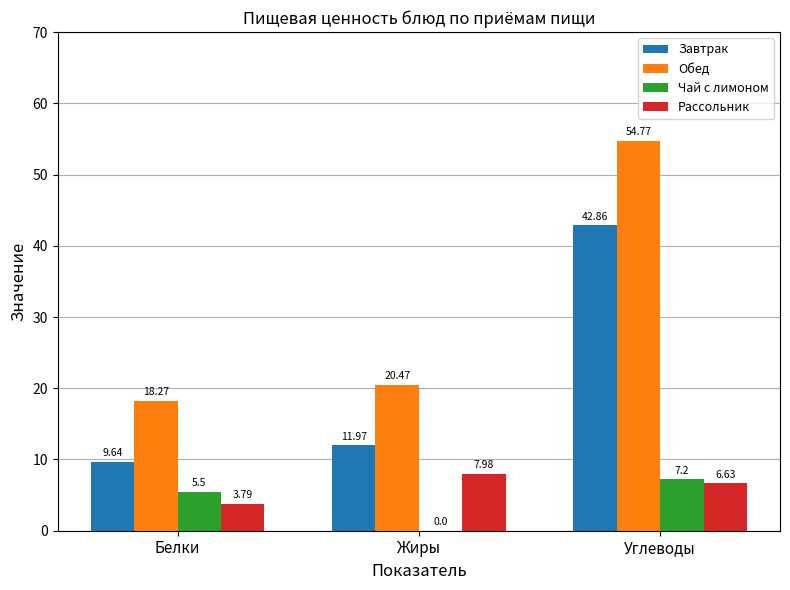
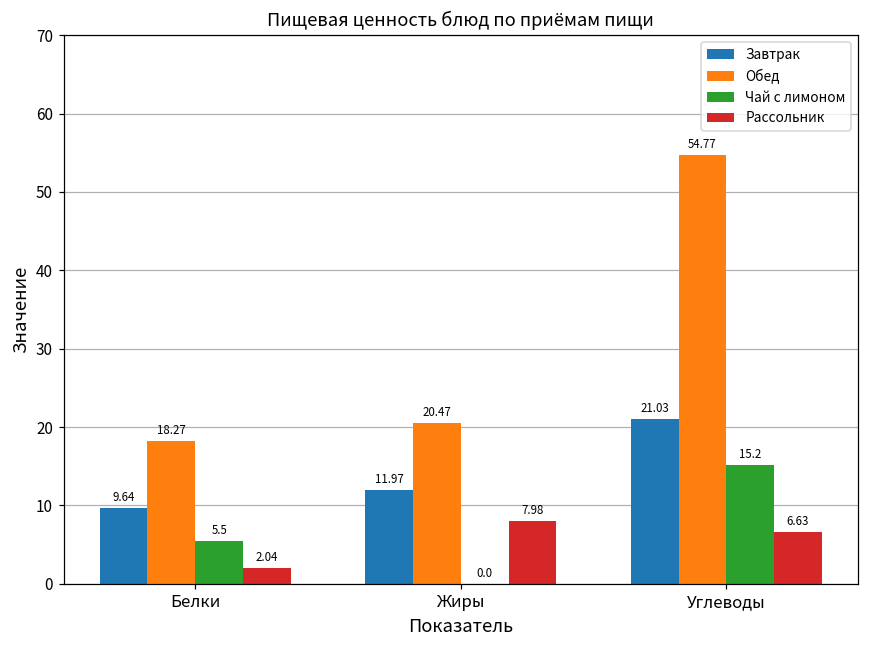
Рассольник, Белки: 3.79 -> 2.04
Завтрак, Углеводы: 42.86 -> 21.03
Чай с лимоном, Углеводы: 7.2 -> 15.2
